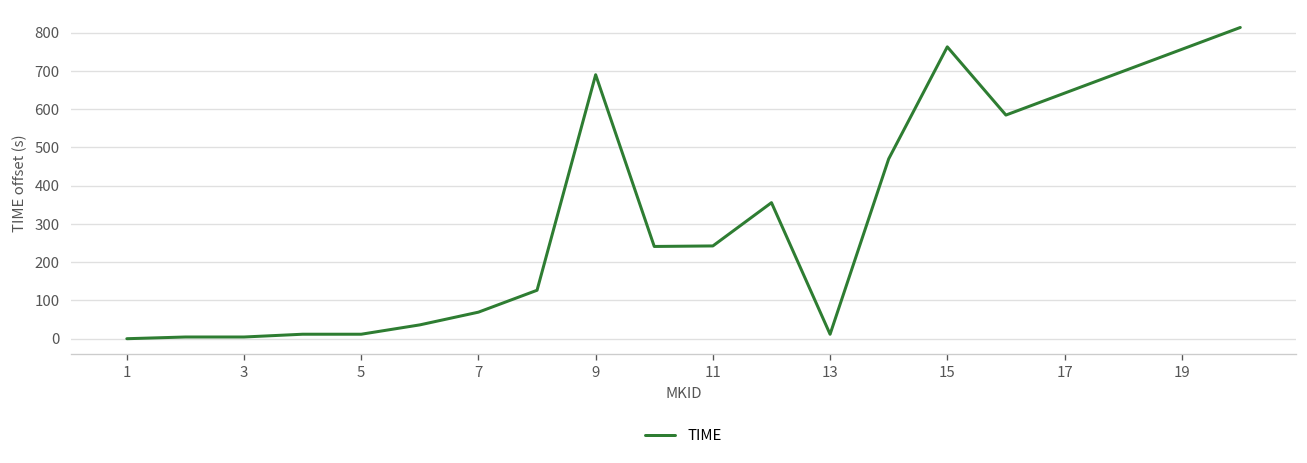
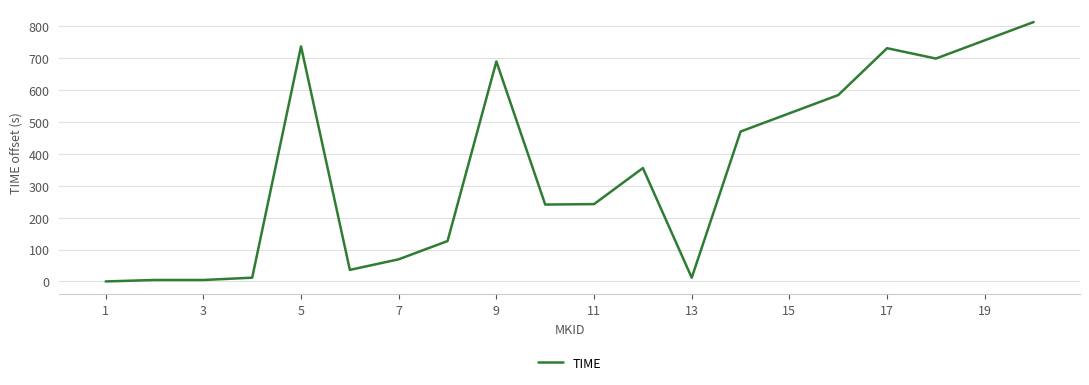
5: 10 -> 740
15: 760 -> 530
17: 640 -> 730
